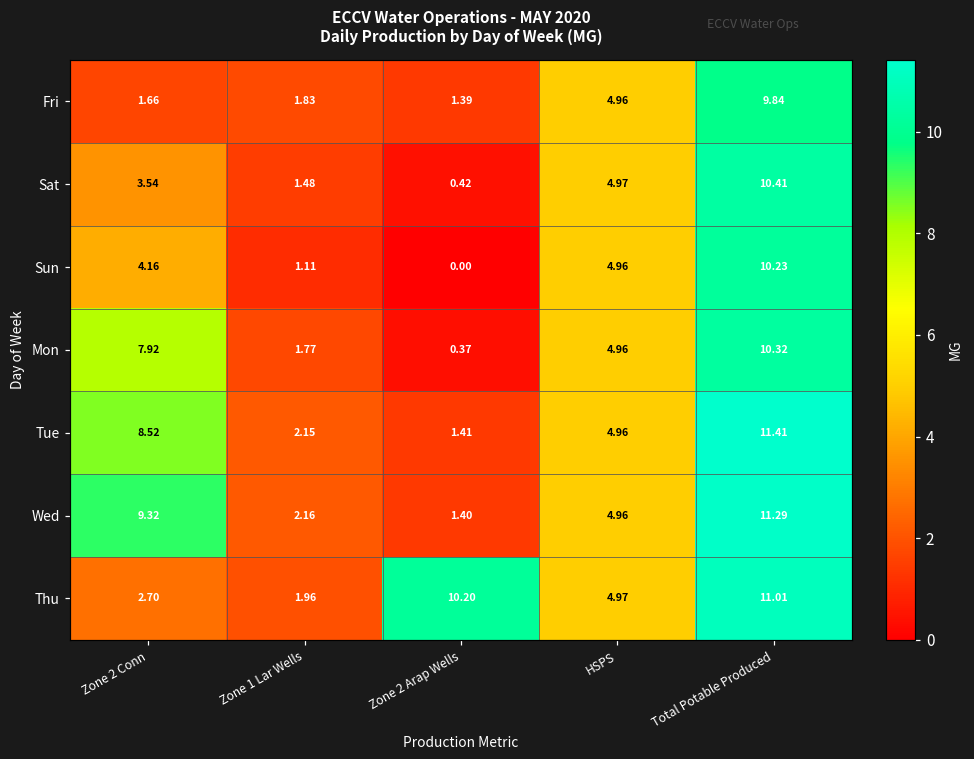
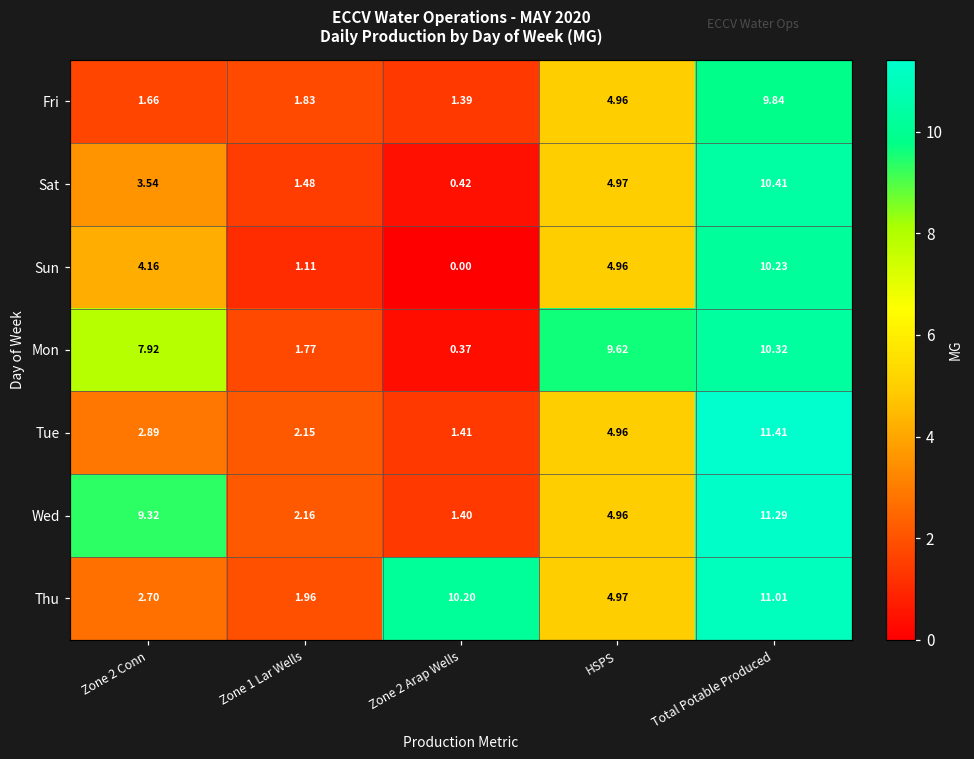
Mon, HSPS: 4.96 -> 9.62
Tue, Zone 2 Conn: 8.52 -> 2.89
